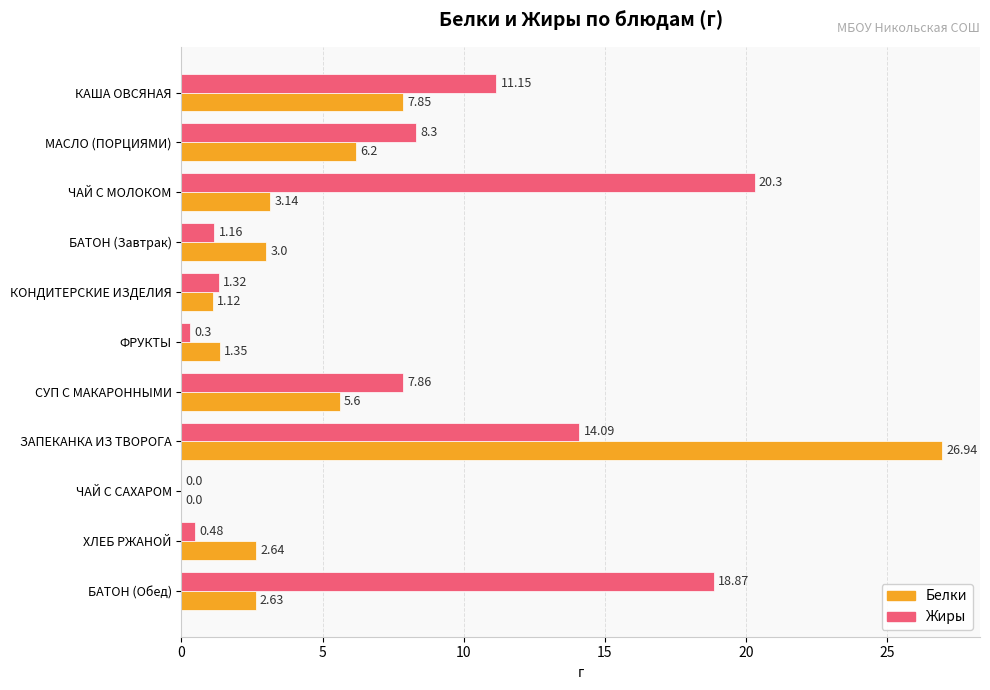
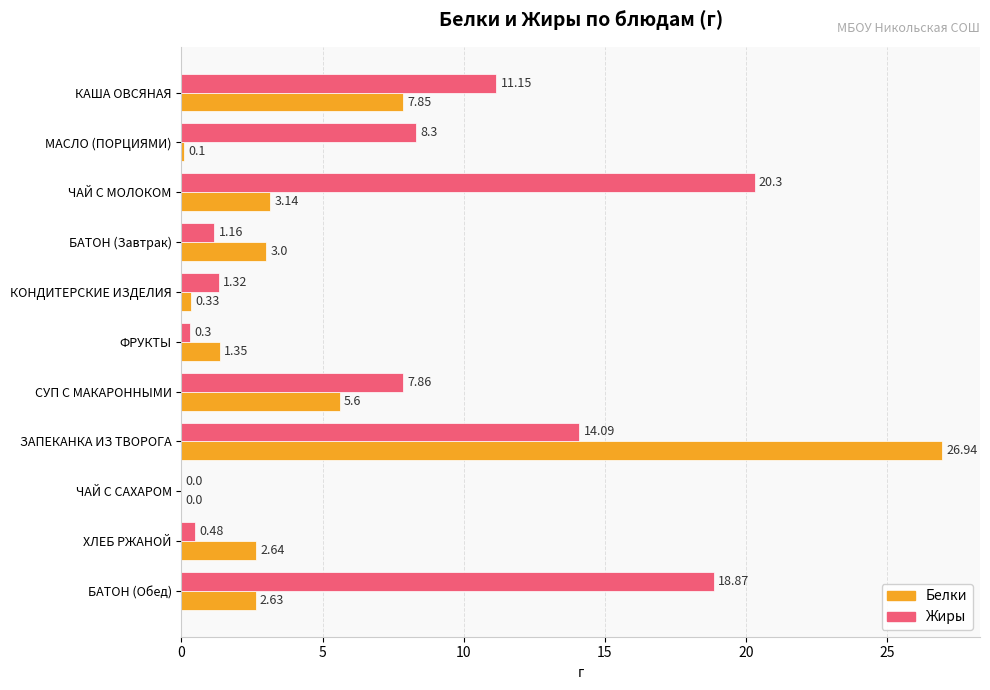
Белки, МАСЛО (ПОРЦИЯМИ): 6.2 -> 0.1
Белки, КОНДИТЕРСКИЕ ИЗДЕЛИЯ: 1.12 -> 0.33
